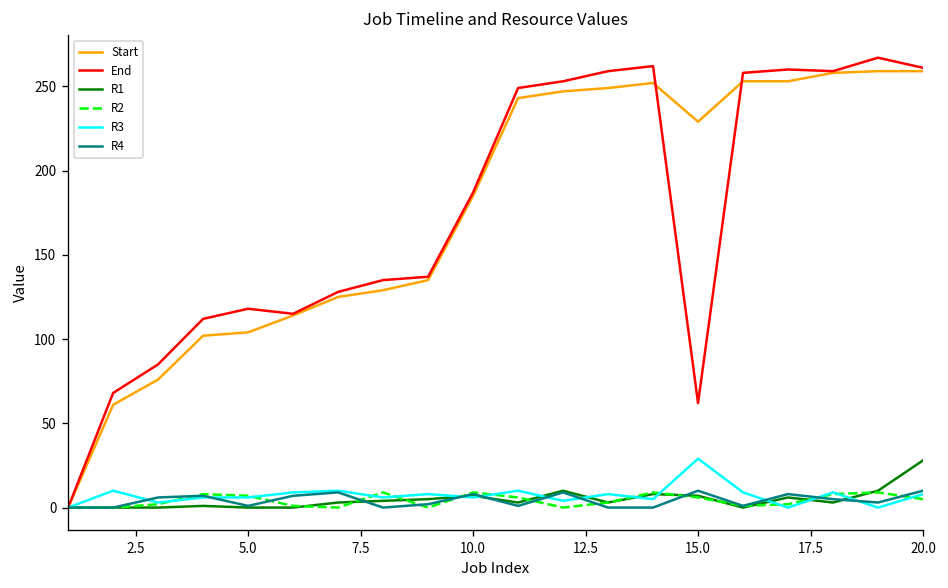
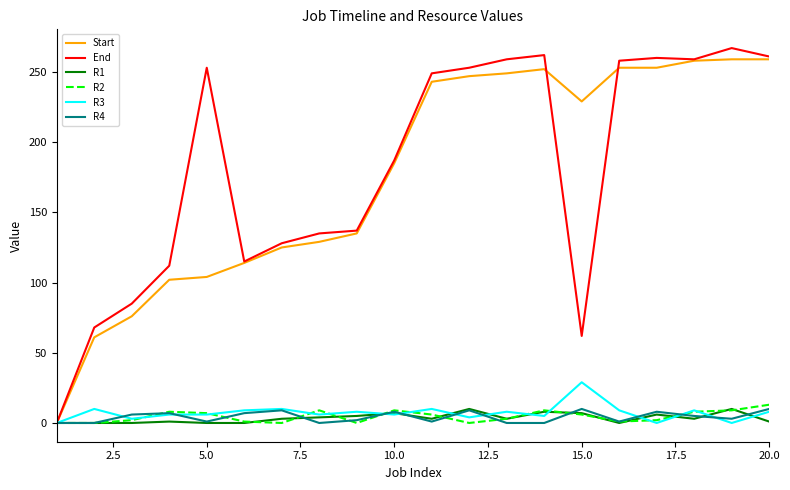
End, 5.0: 118 -> 253
R1, 20.0: 28 -> 1
R2, 20.0: 5 -> 13
